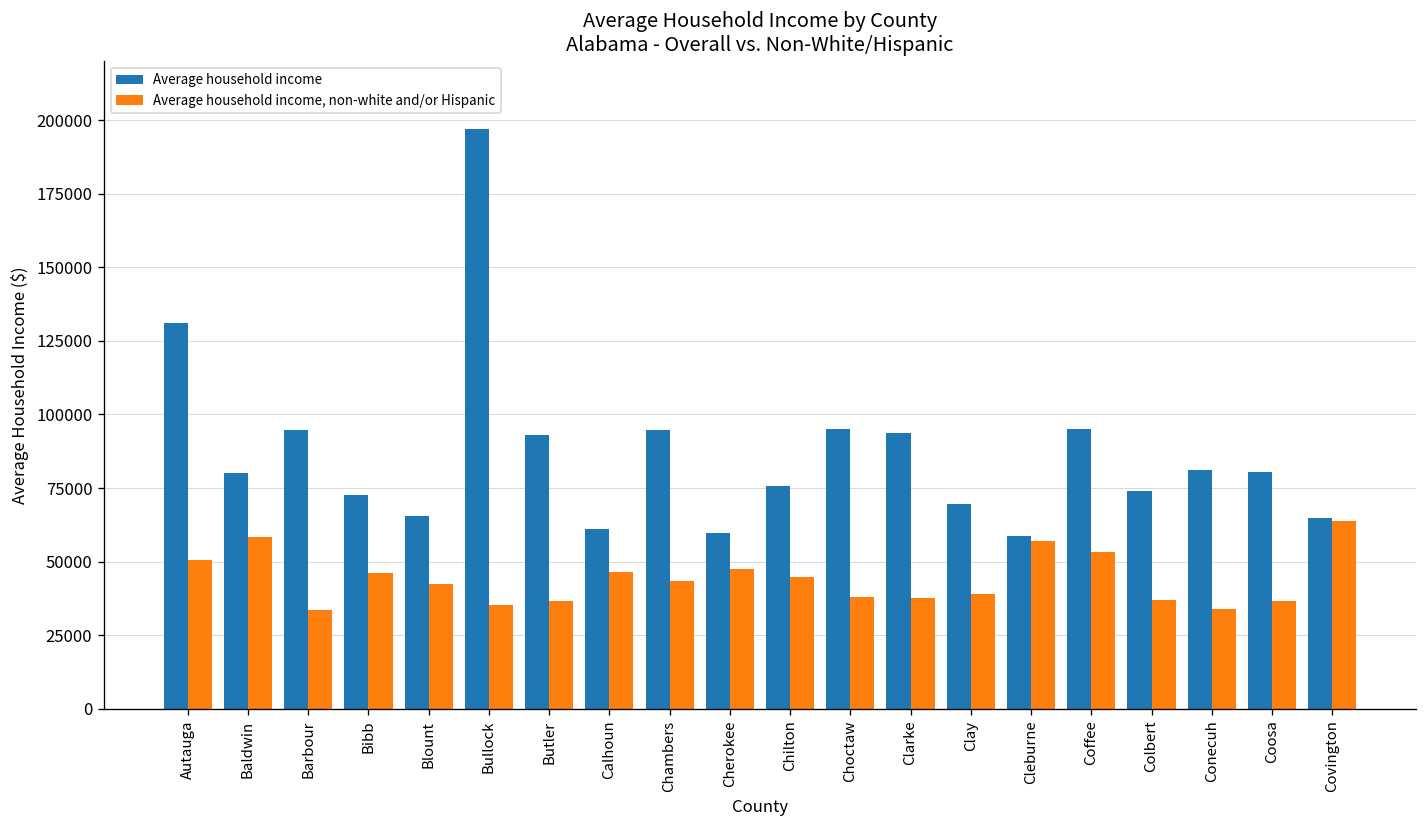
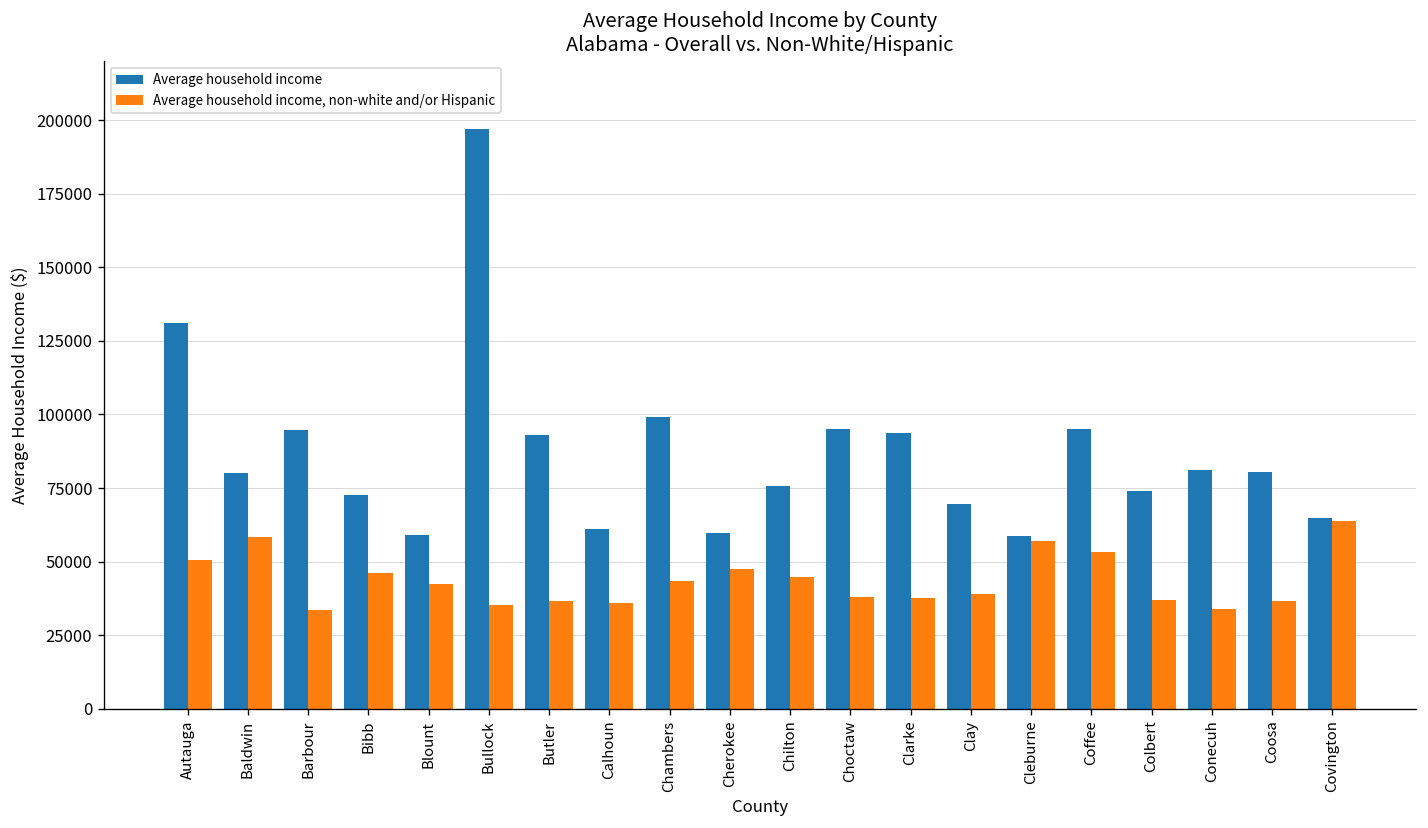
Average household income, Blount: 66000 -> 59000
Average household income, non-white and/or Hispanic, Calhoun: 46000 -> 36000
Average household income, Chambers: 95000 -> 99000
